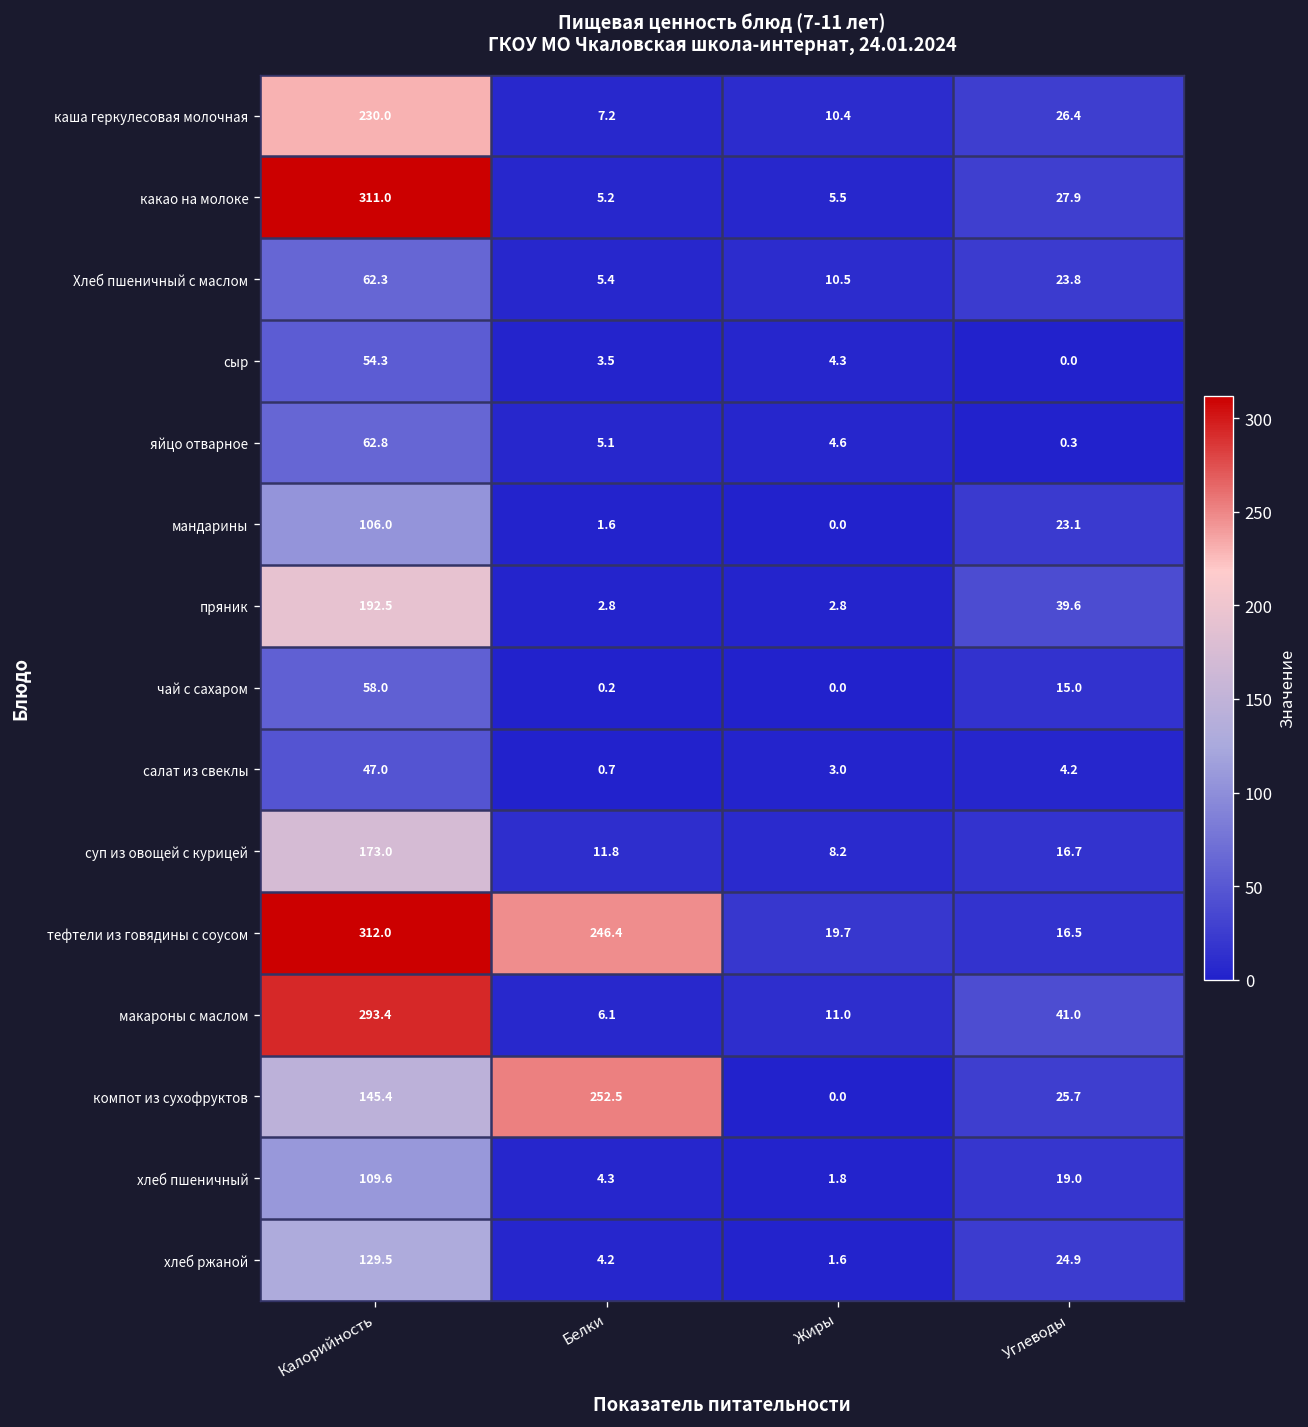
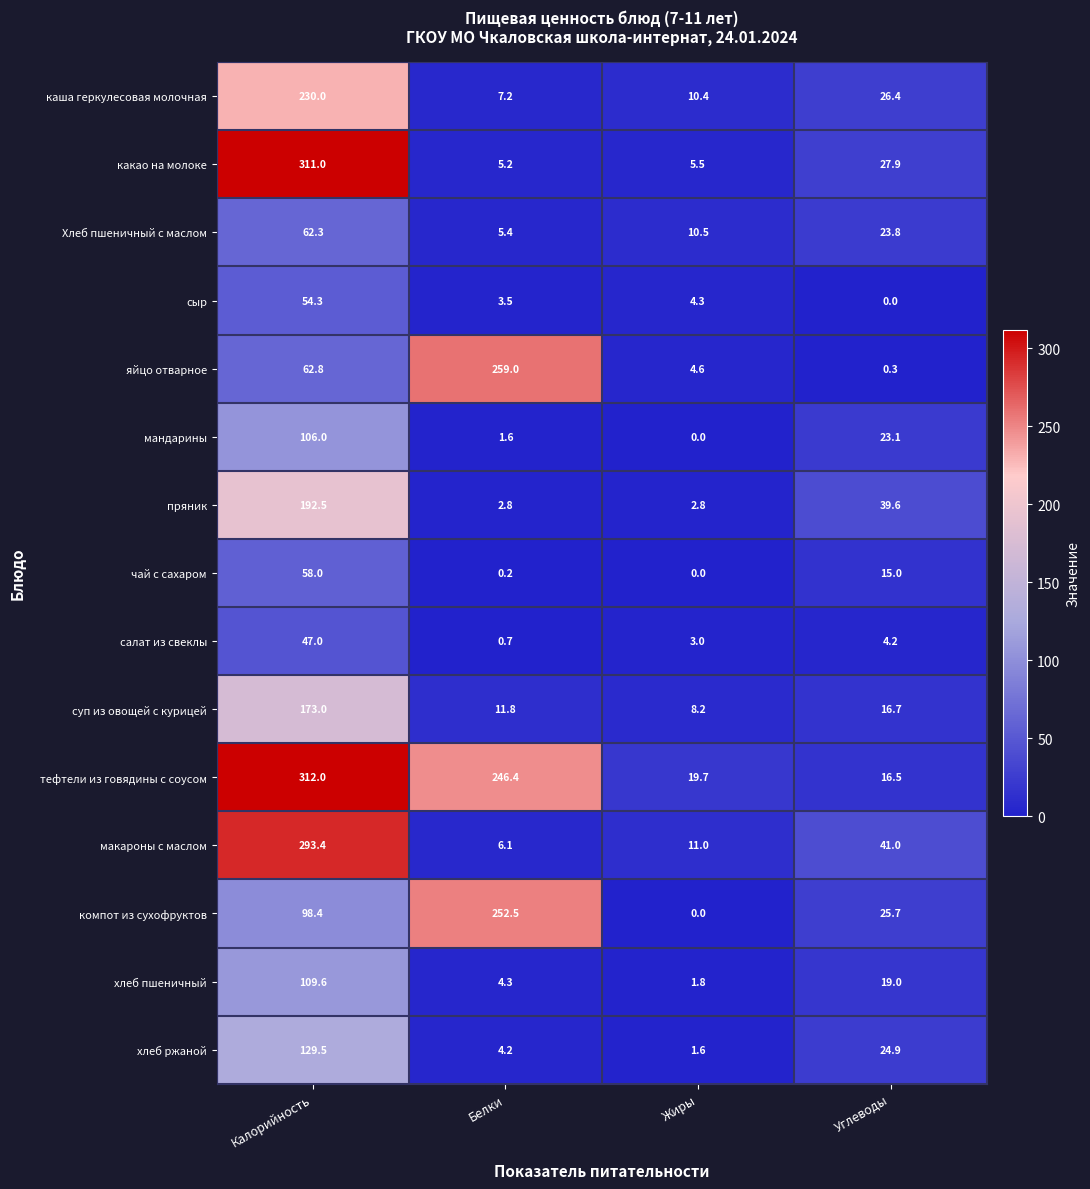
яйцо отварное, Белки: 5.1 -> 259.0
компот из сухофруктов, Калорийность: 145.4 -> 98.4
